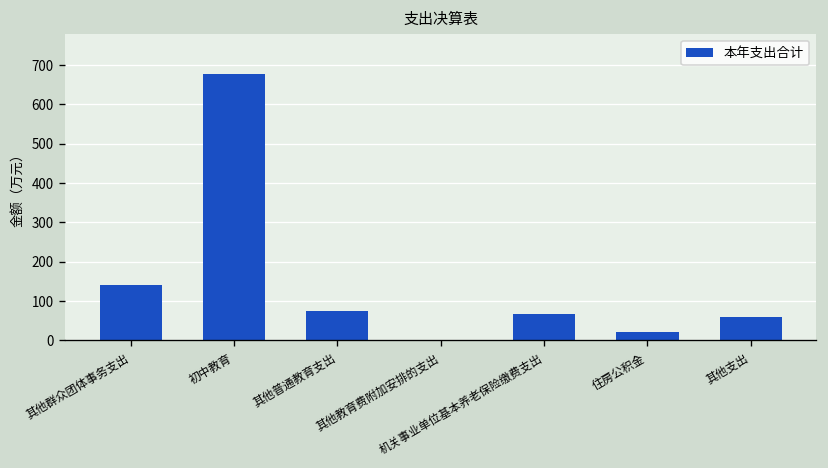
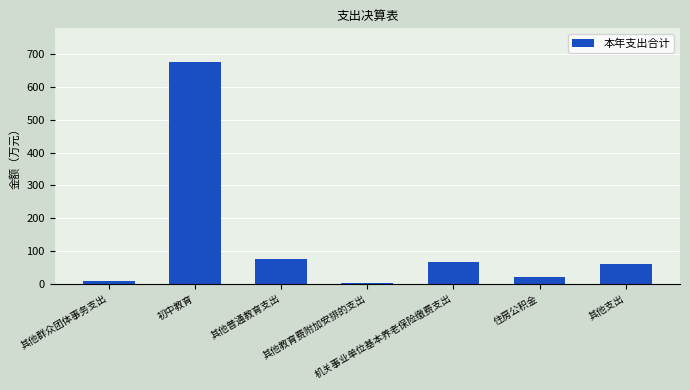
其他群众团体事务支出: 140 -> 10
